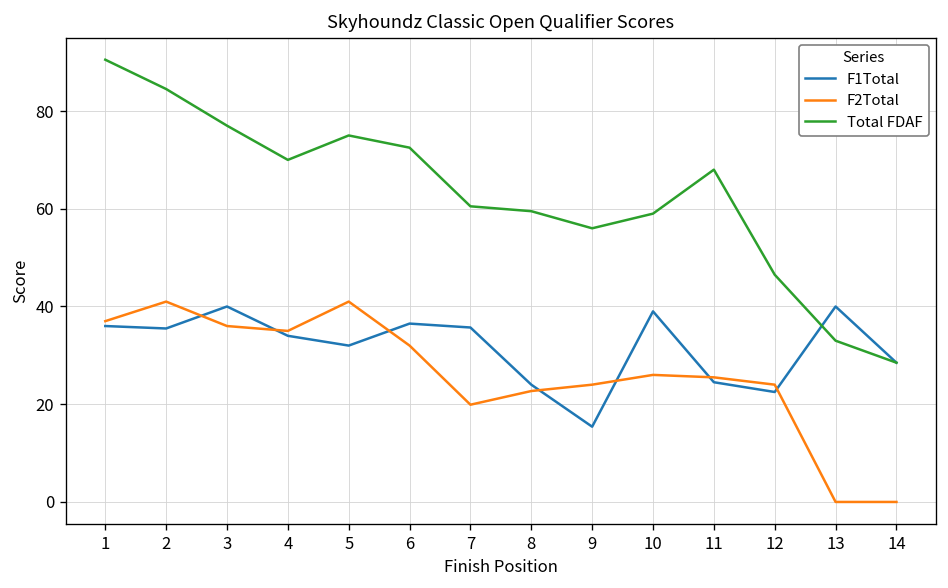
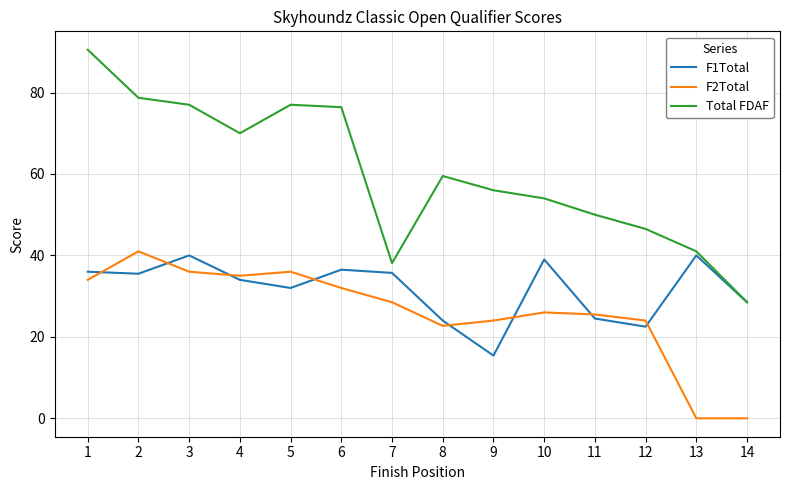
F2Total, 1: 37 -> 34
Total FDAF, 2: 85 -> 79
F2Total, 5: 41 -> 36
Total FDAF, 5: 75 -> 77
Total FDAF, 6: 73 -> 76
F2Total, 7: 20 -> 29
Total FDAF, 7: 61 -> 38
Total FDAF, 10: 59 -> 54
Total FDAF, 11: 68 -> 50
Total FDAF, 13: 33 -> 41
